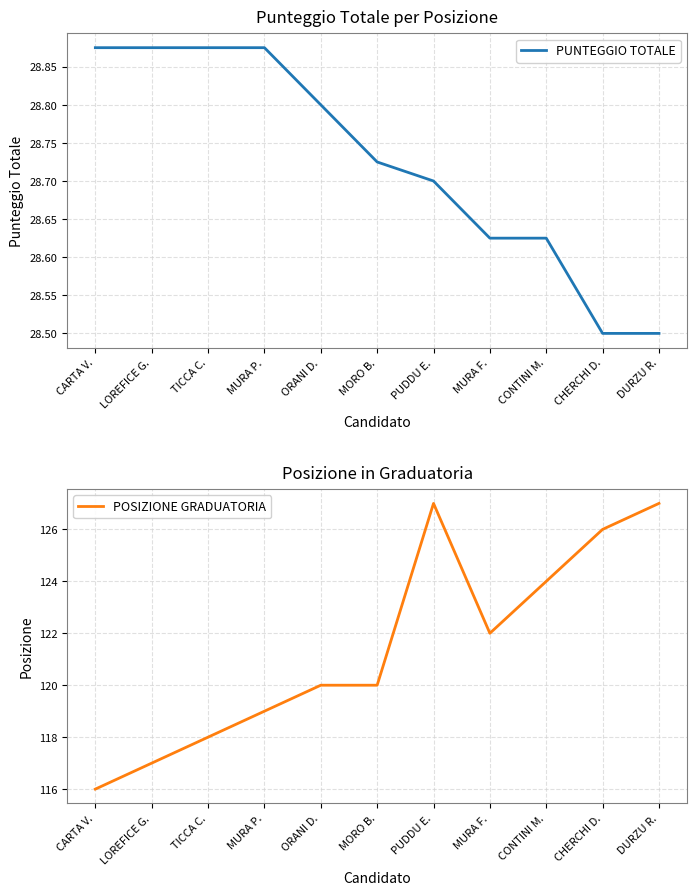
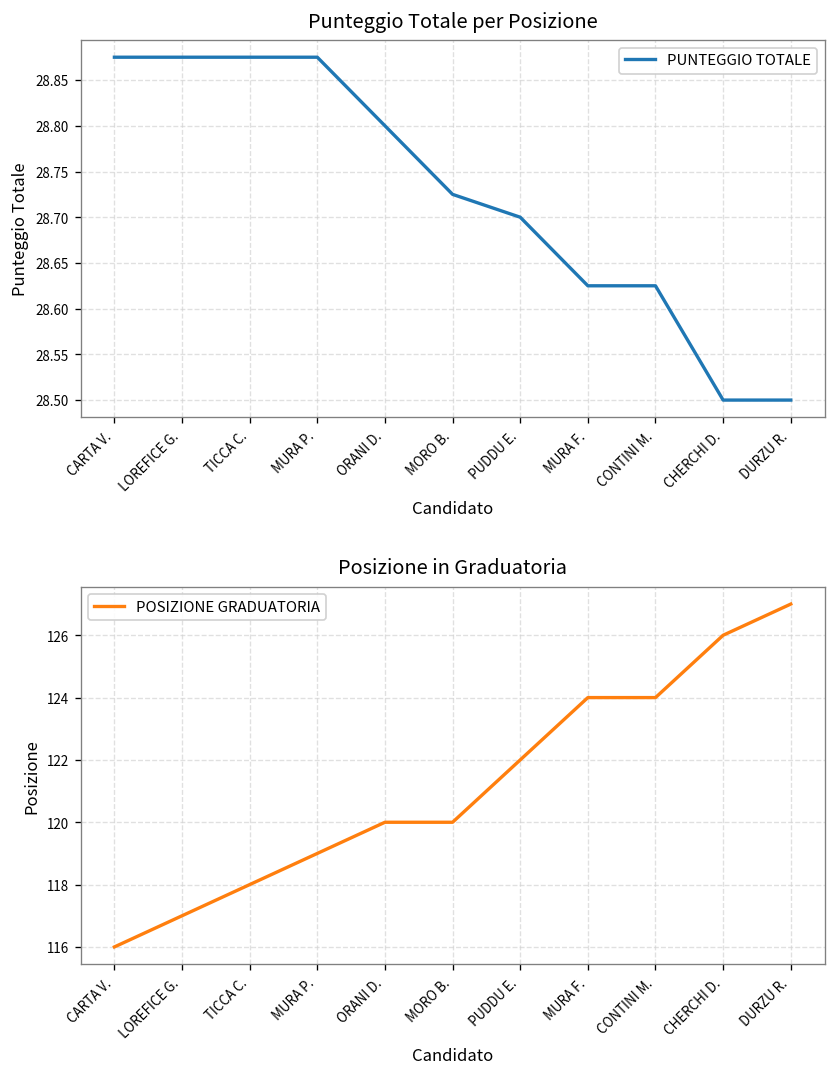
Posizione in Graduatoria, PUDDU E.: 127 -> 122
Posizione in Graduatoria, MURA F.: 122 -> 124
